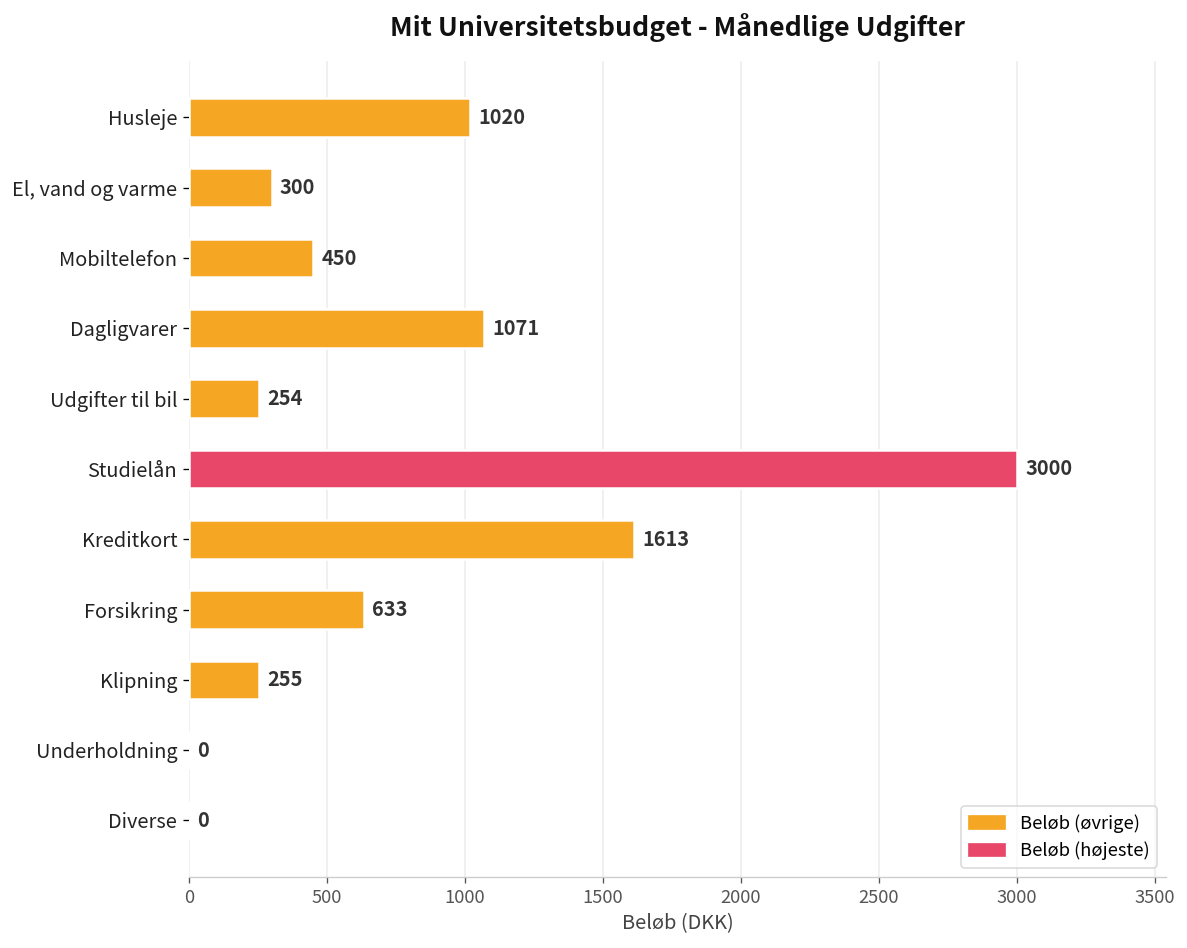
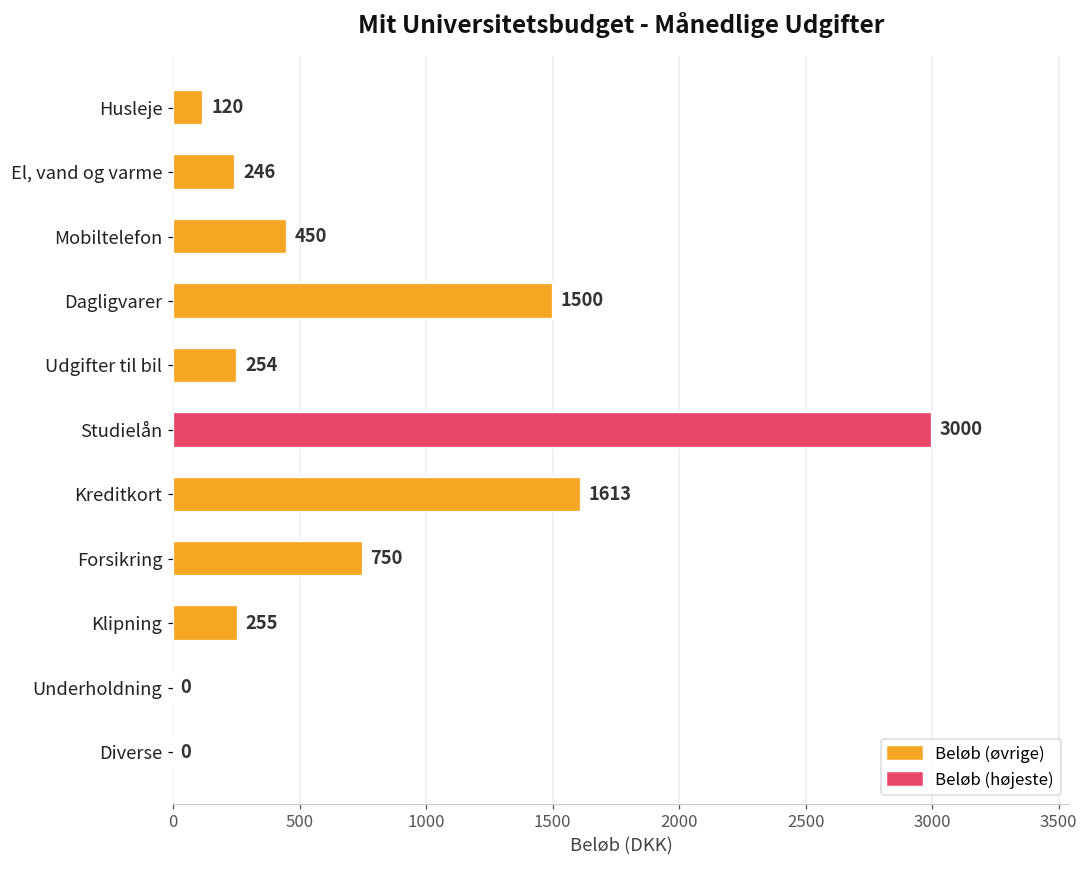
Husleje: 1020 -> 120
El, vand og varme: 300 -> 246
Dagligvarer: 1071 -> 1500
Forsikring: 633 -> 750
